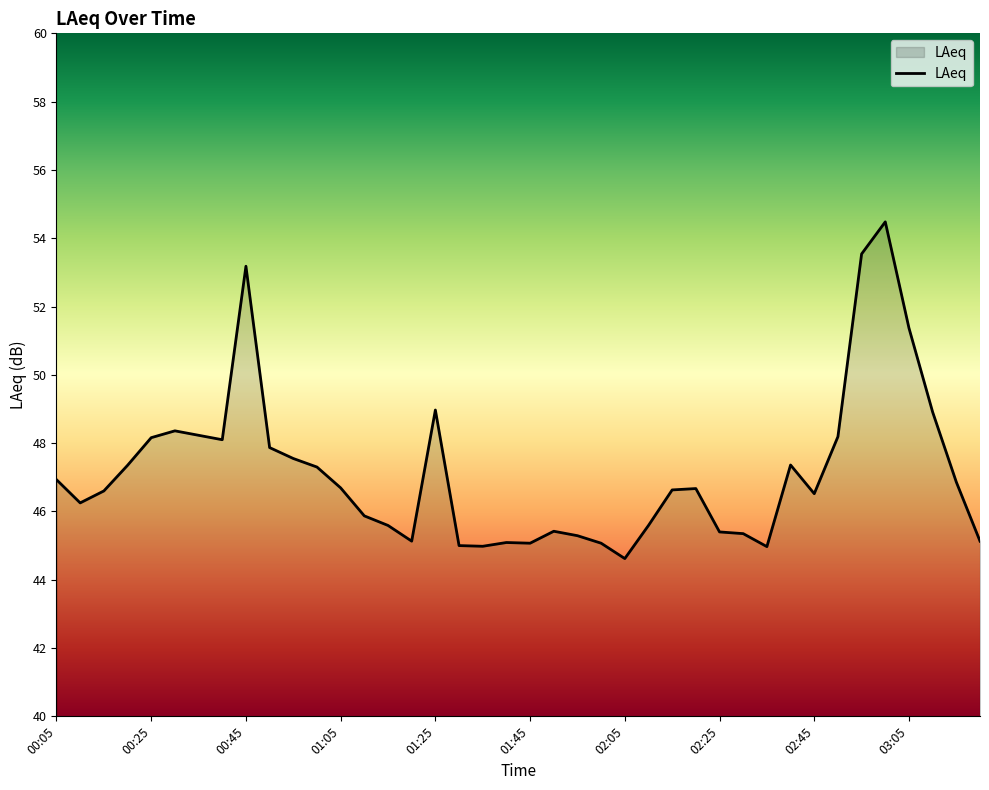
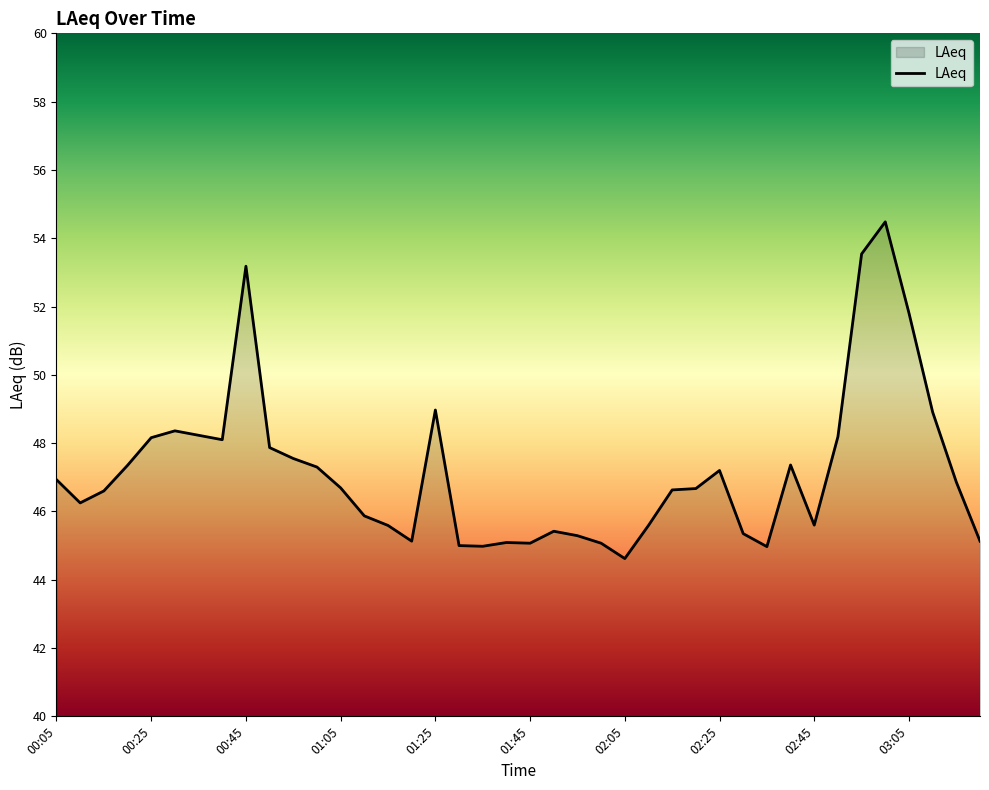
02:25: 45.4 -> 47.2
02:45: 46.5 -> 45.6
03:05: 51.4 -> 51.8
